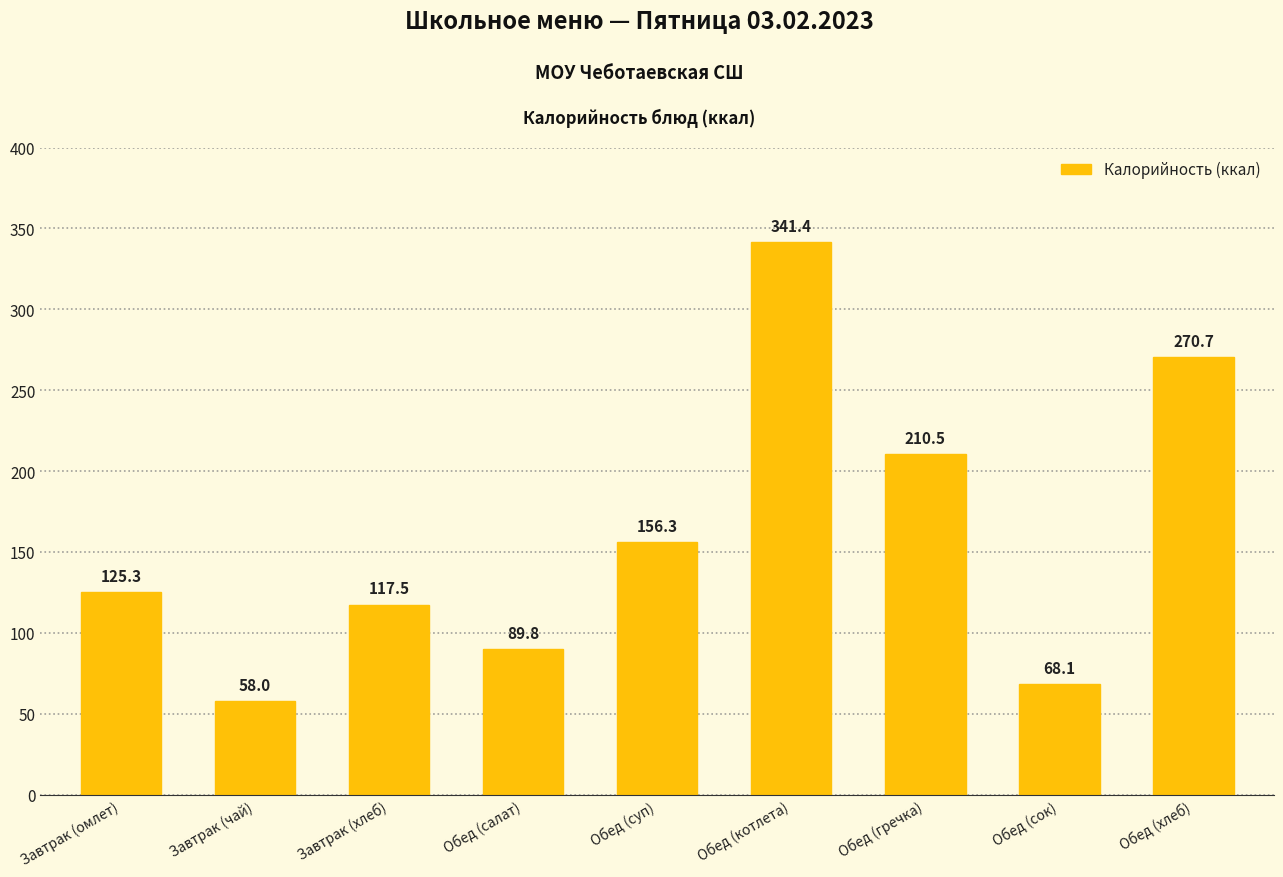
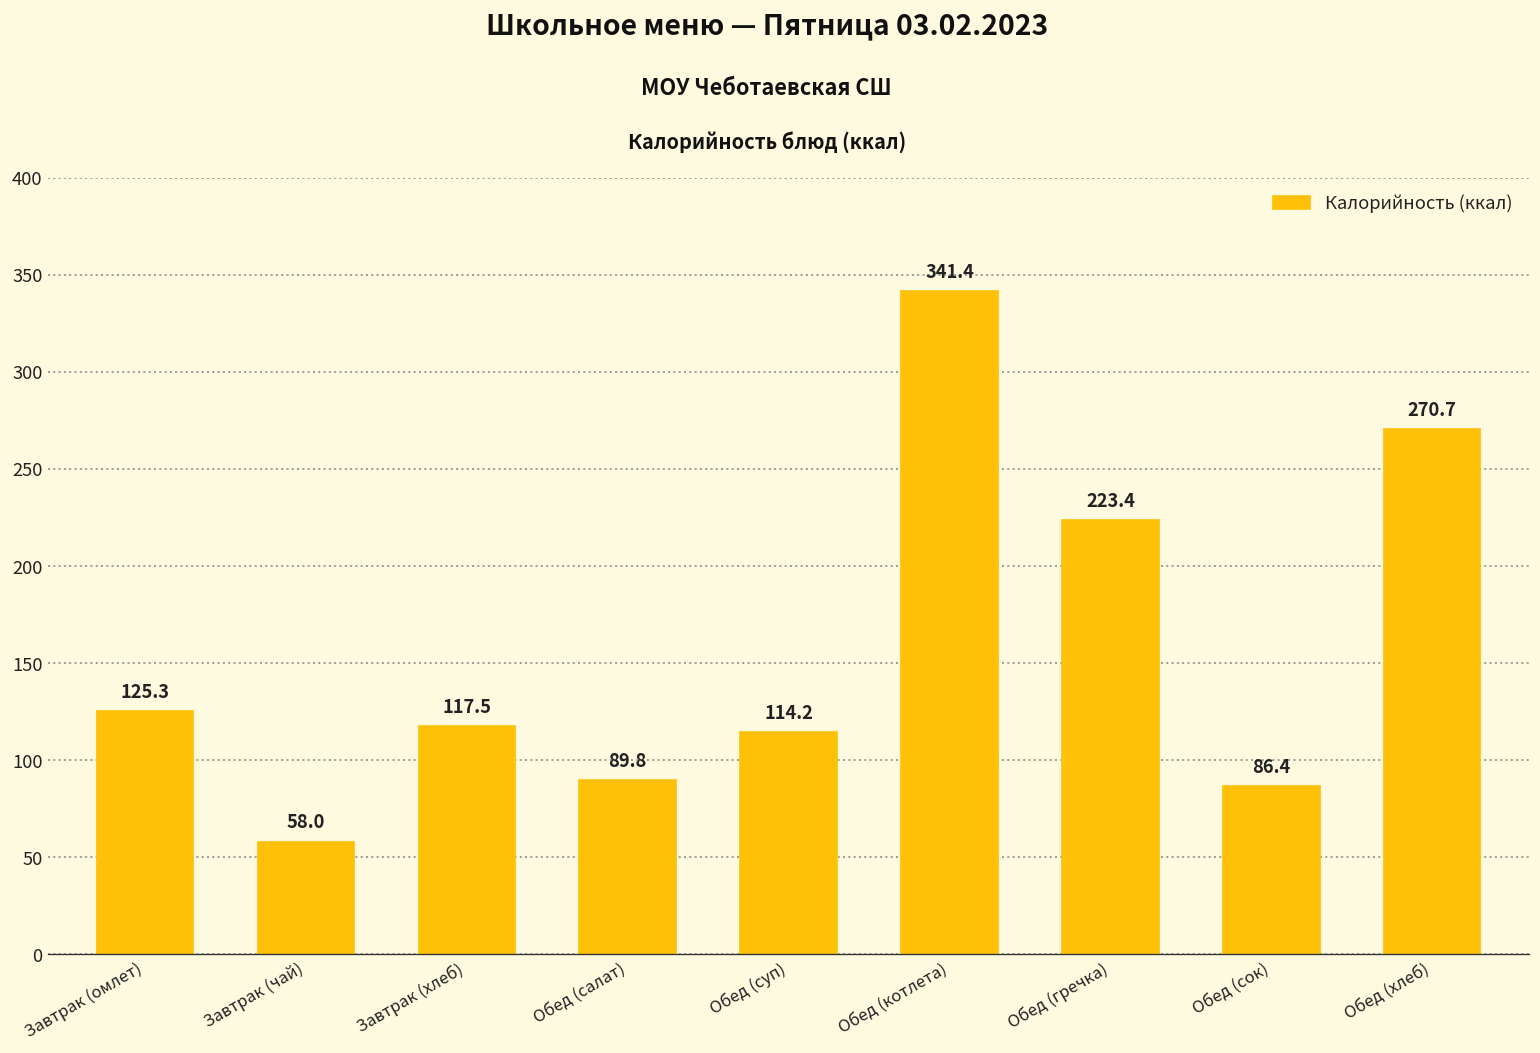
Обед (суп): 156.3 -> 114.2
Обед (гречка): 210.5 -> 223.4
Обед (сок): 68.1 -> 86.4
